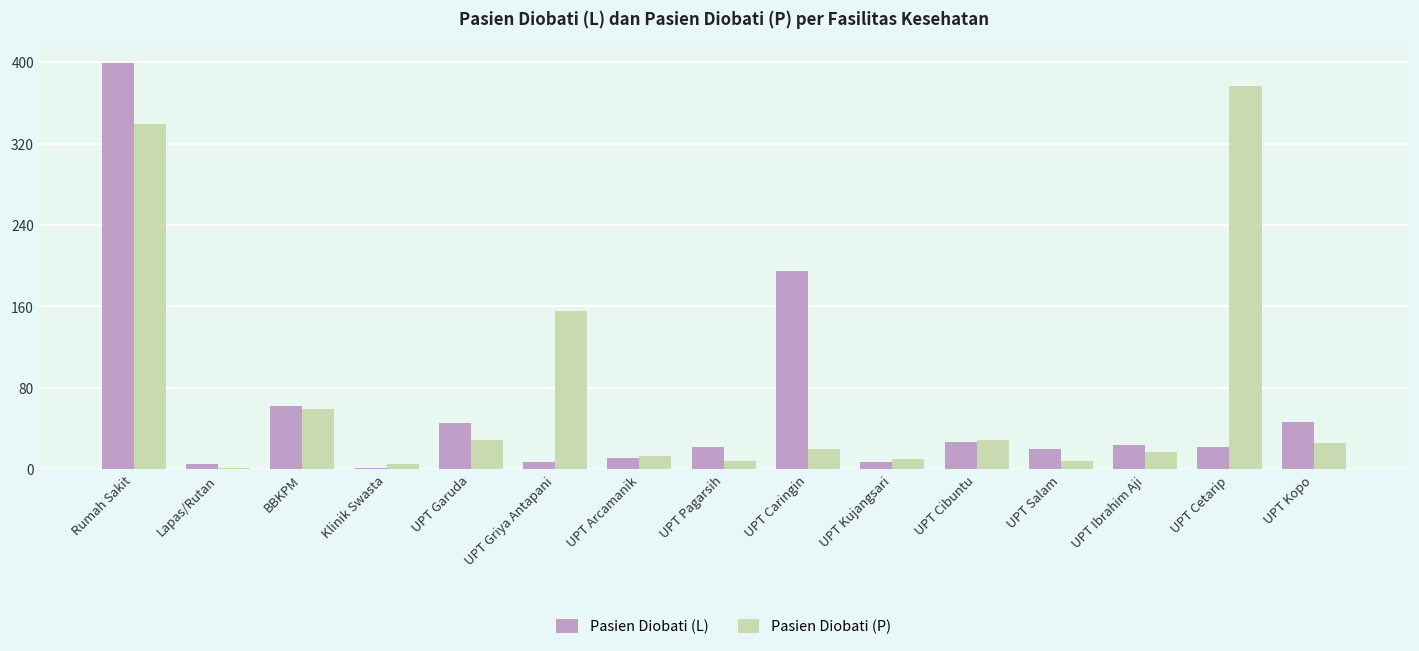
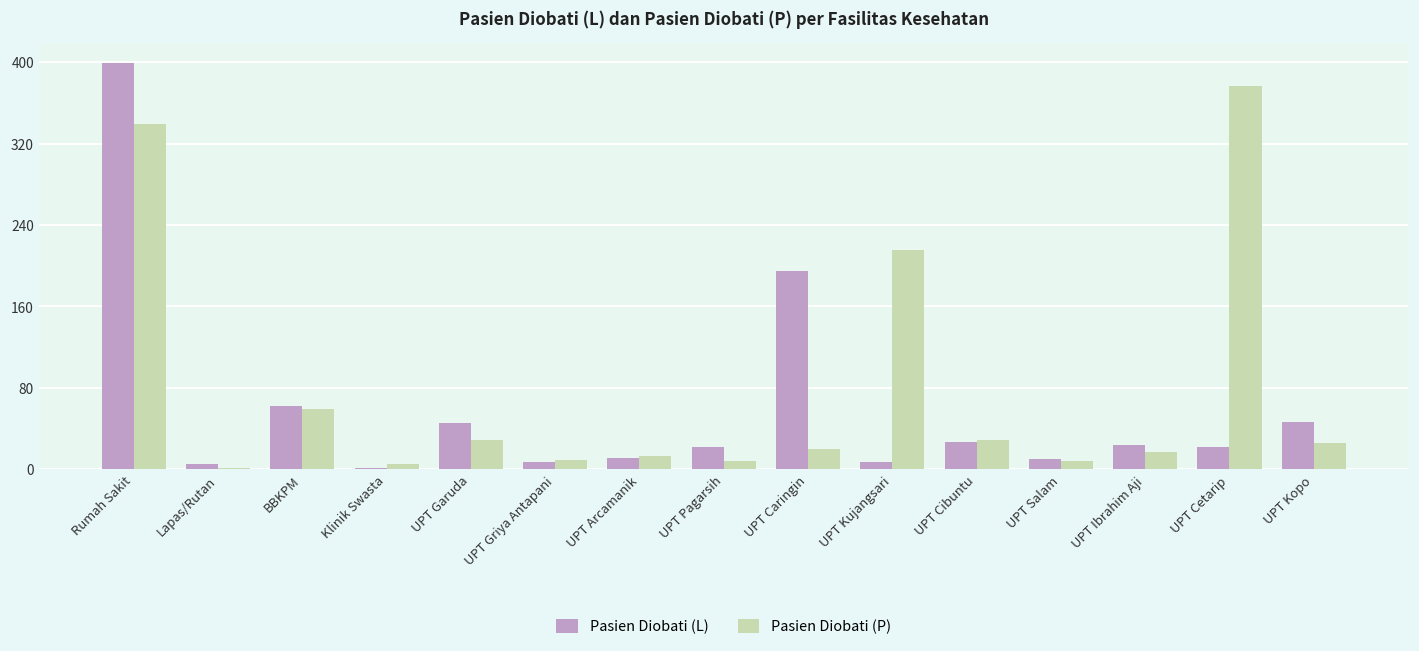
Pasien Diobati (P), UPT Griya Antapani: 160 -> 10
Pasien Diobati (P), UPT Kujangsari: 10 -> 220
Pasien Diobati (L), UPT Salam: 20 -> 10
